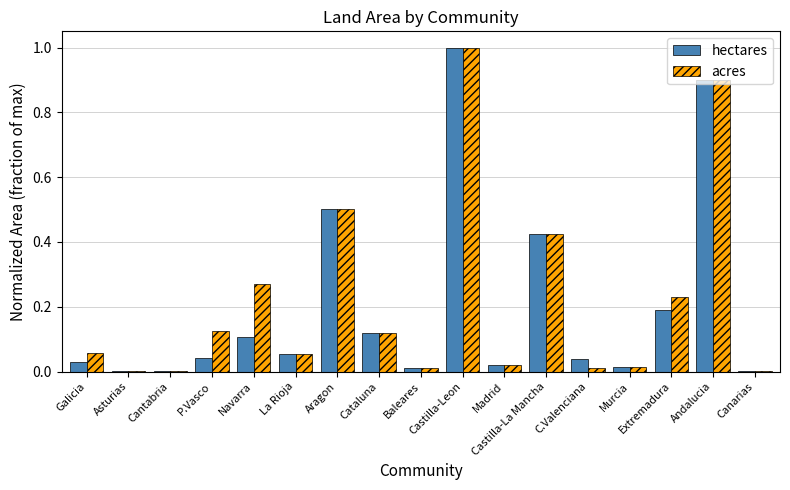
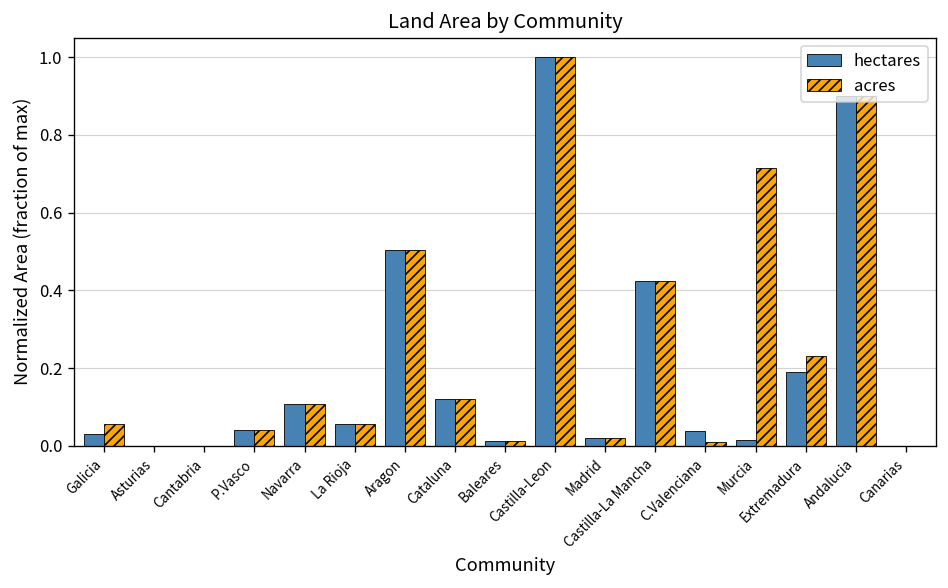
acres, P.Vasco: 0.12 -> 0.04
acres, Navarra: 0.27 -> 0.11
acres, Murcia: 0.02 -> 0.72
